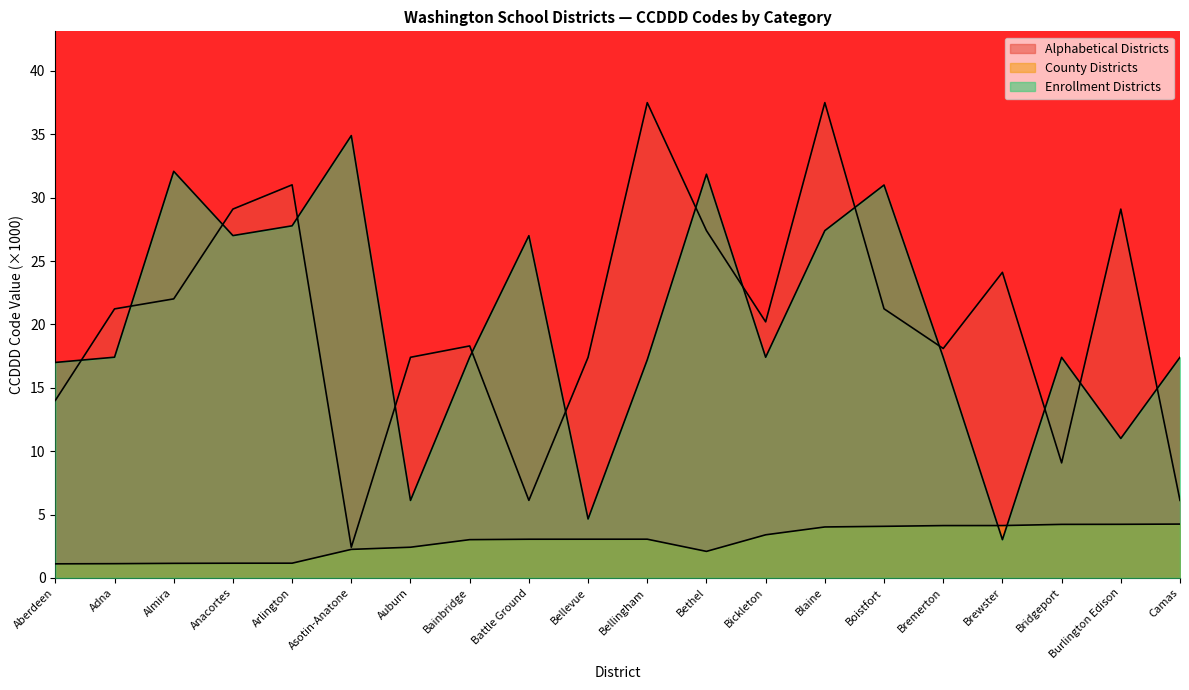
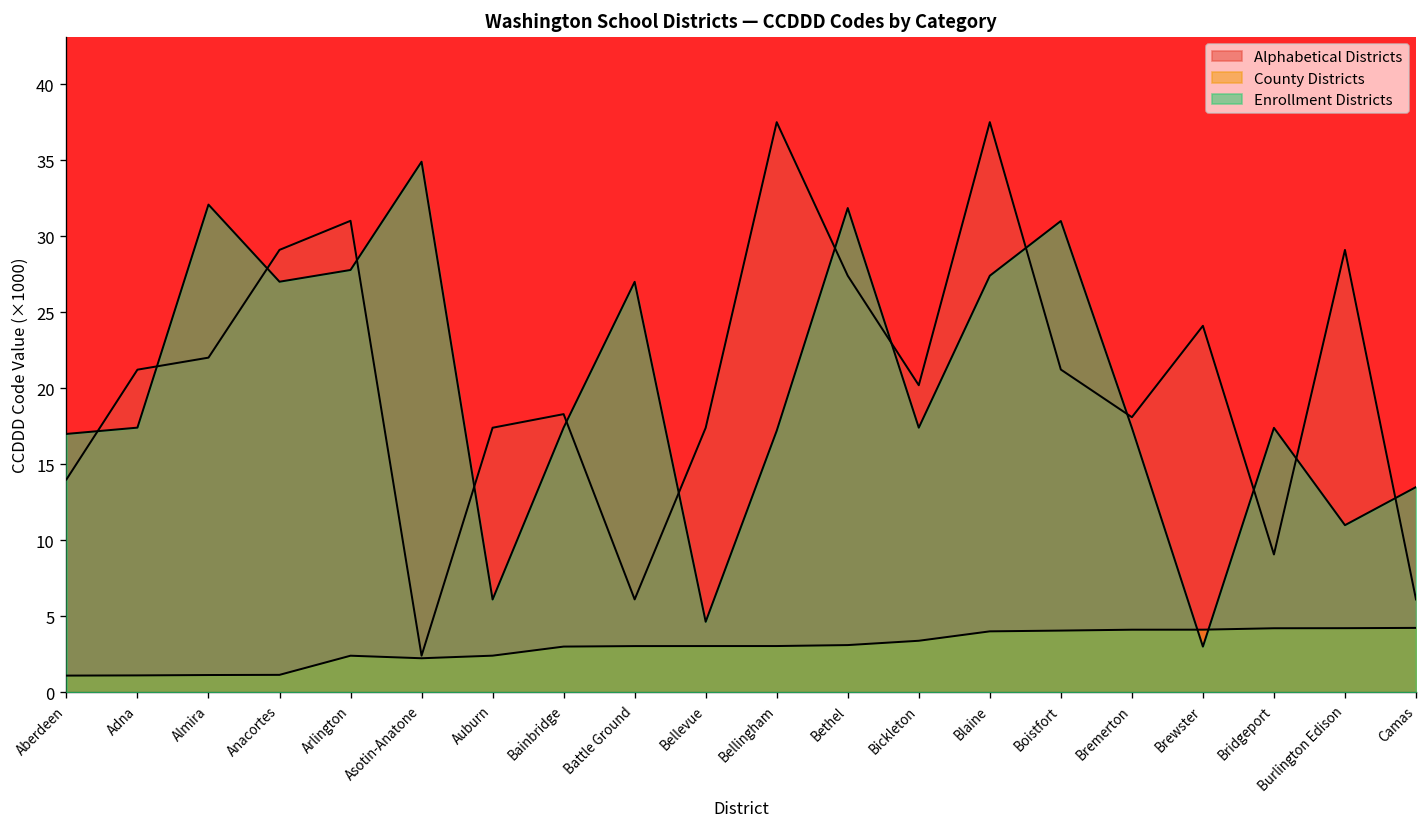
County Districts, Arlington: 1.2 -> 2.4
County Districts, Bethel: 2.1 -> 3.1
Enrollment Districts, Camas: 17.4 -> 13.5
